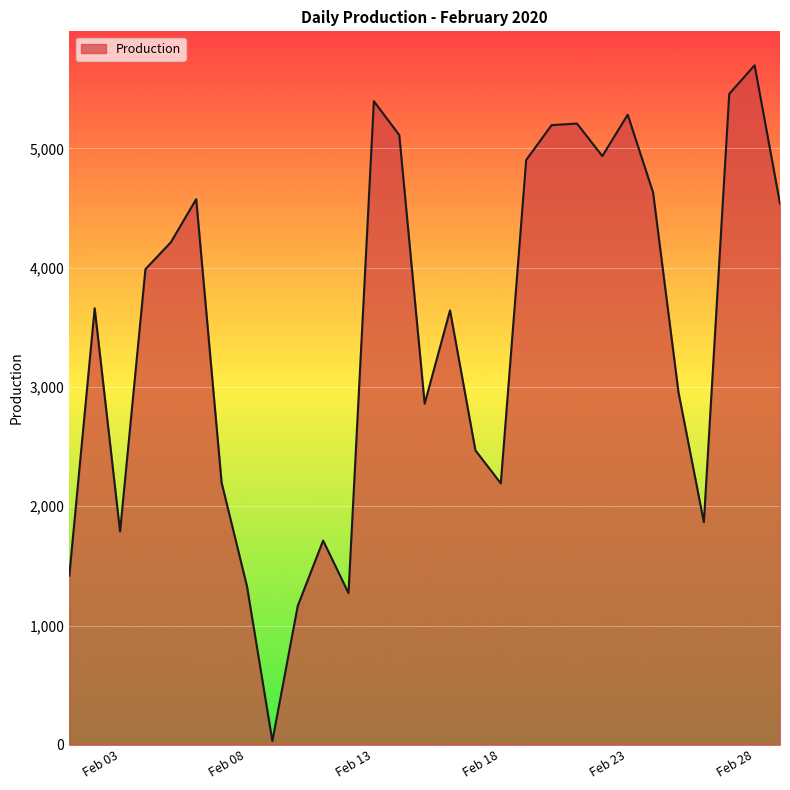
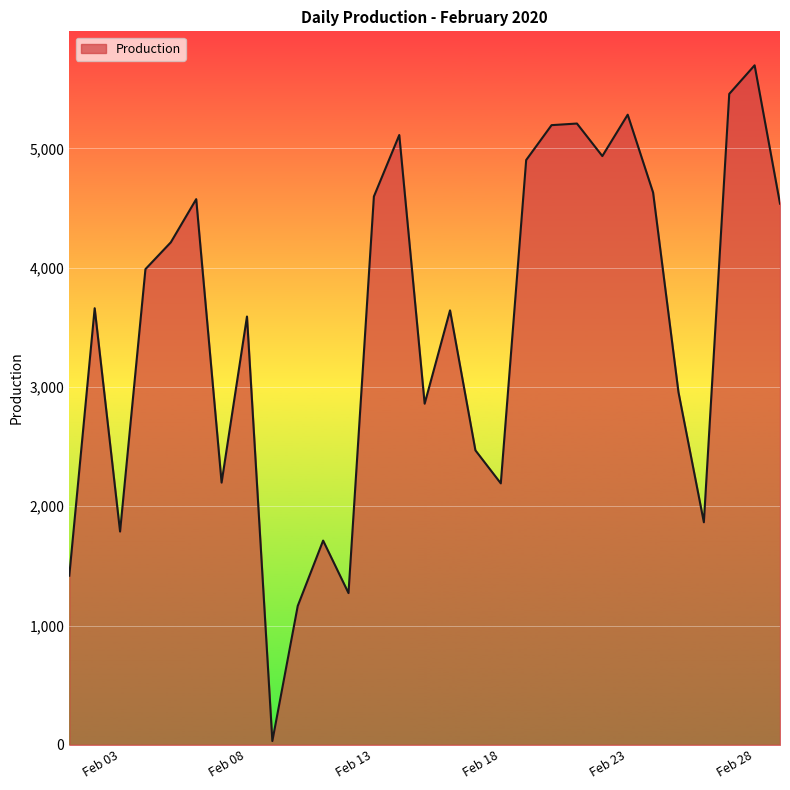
Feb 08: 1,330 -> 3,590
Feb 13: 5,400 -> 4,600
